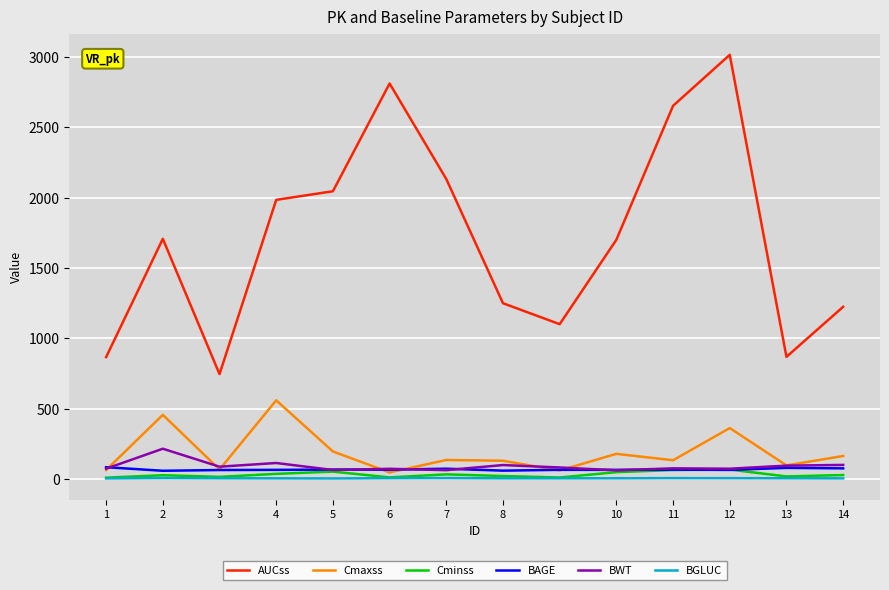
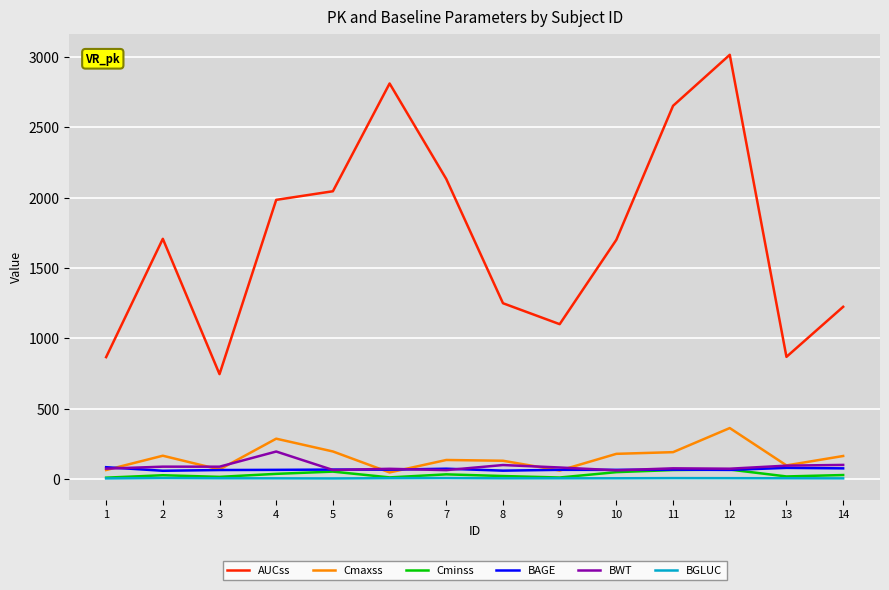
Cmaxss, 2: 460 -> 170
BWT, 2: 220 -> 90
Cmaxss, 4: 560 -> 290
BWT, 4: 110 -> 200
Cmaxss, 11: 130 -> 190
